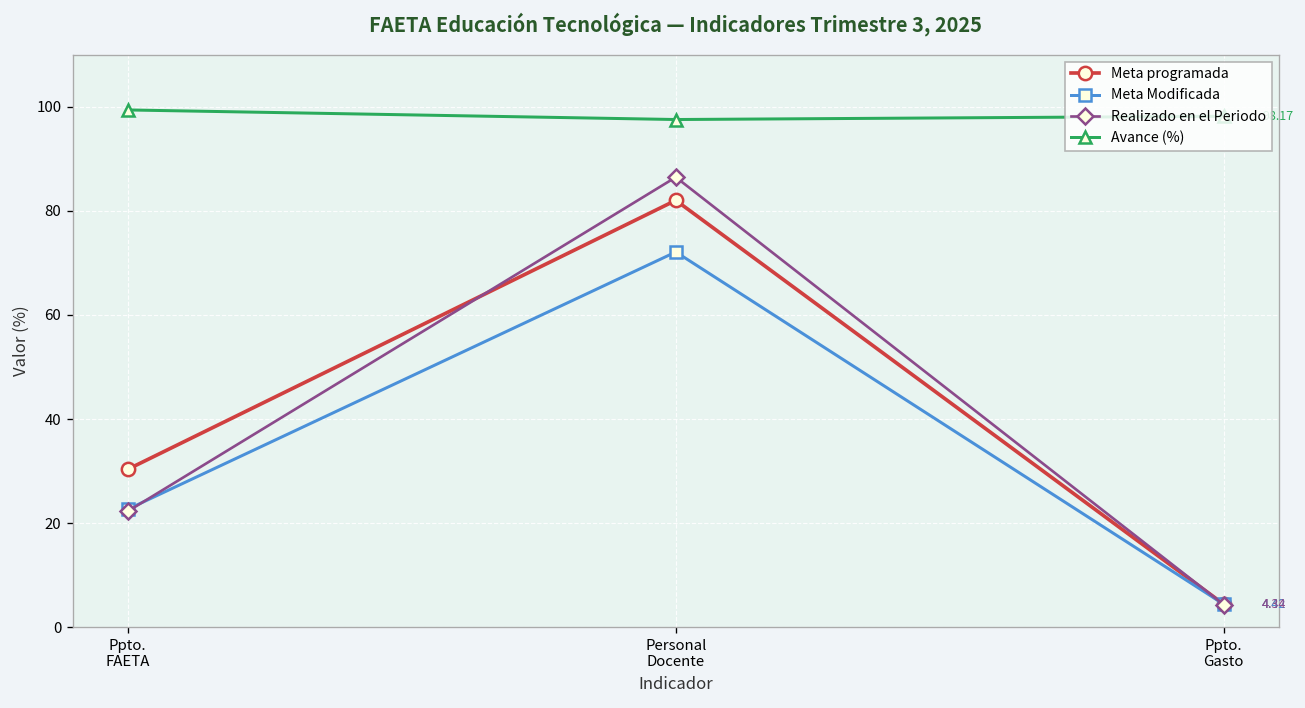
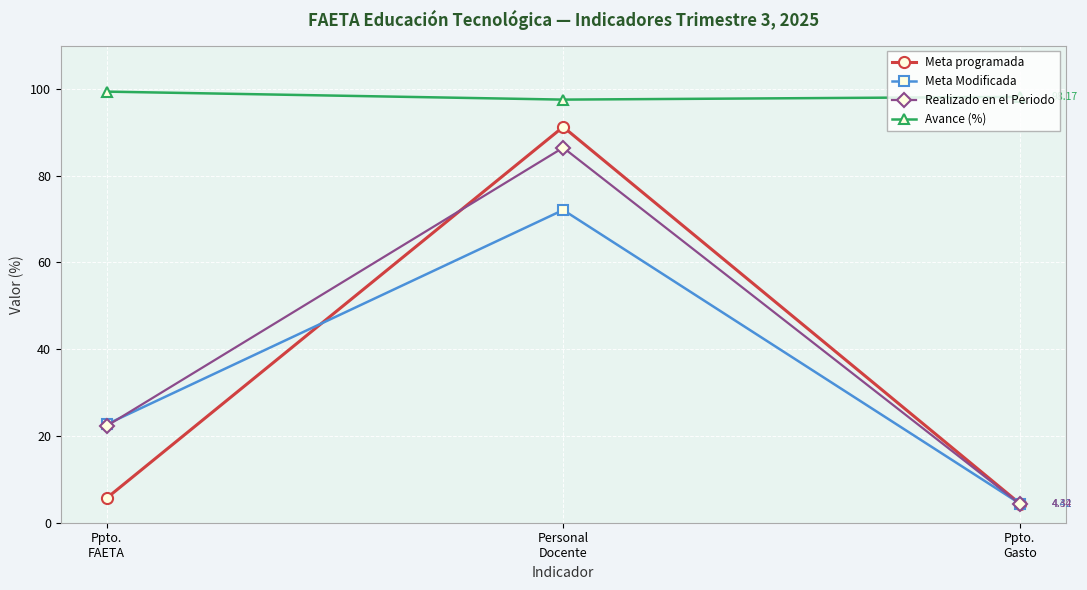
Meta programada, Ppto. FAETA: 30 -> 6
Meta programada, Personal Docente: 82 -> 91
